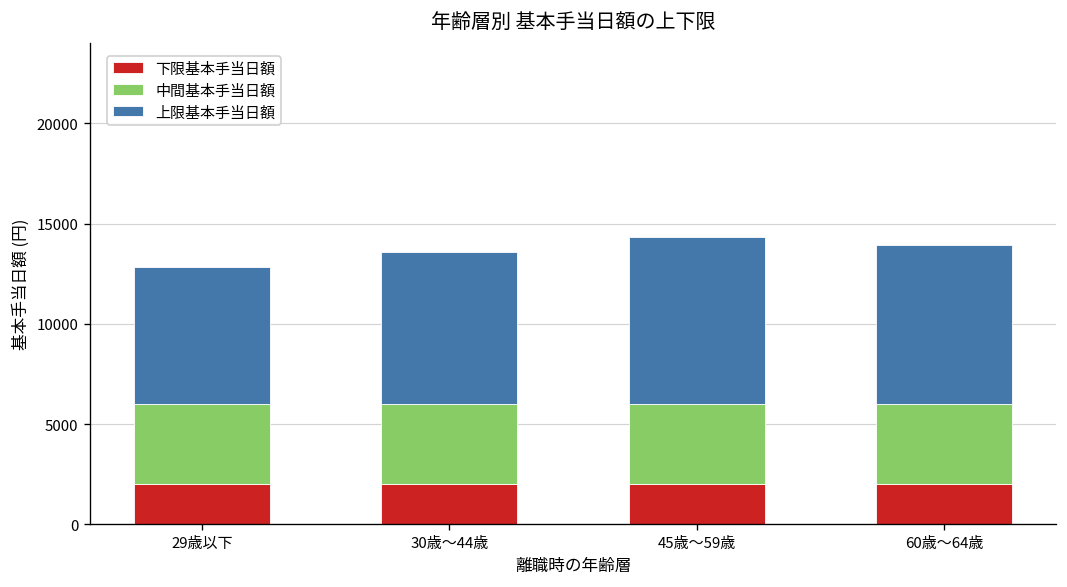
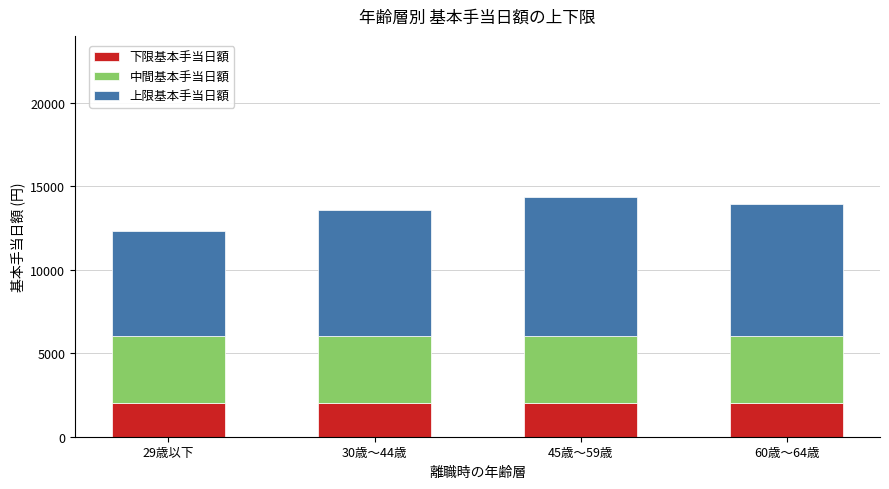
上限基本手当日額, 29歳以下: 6800 -> 6300
